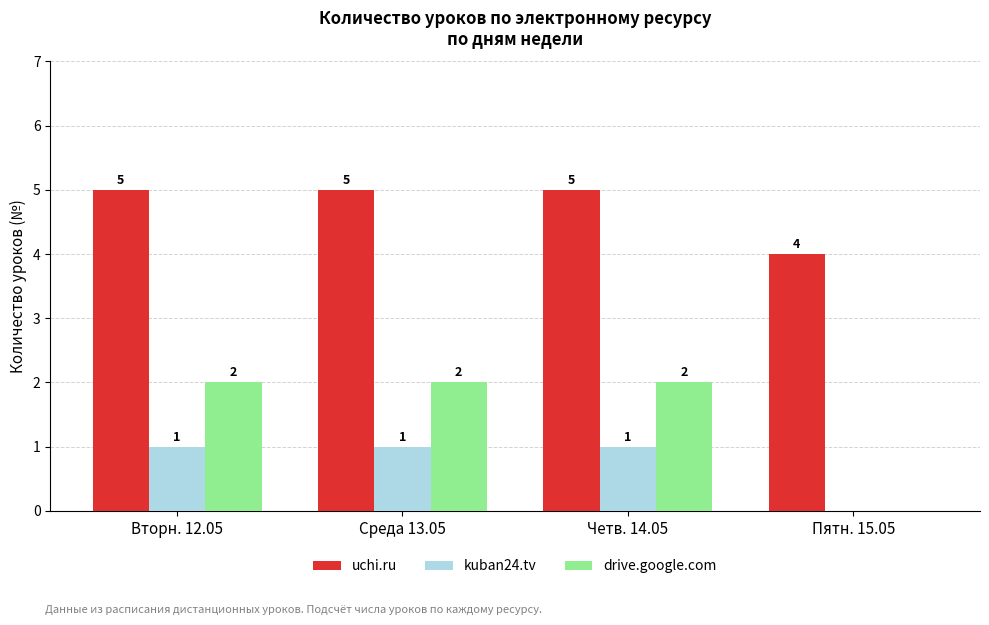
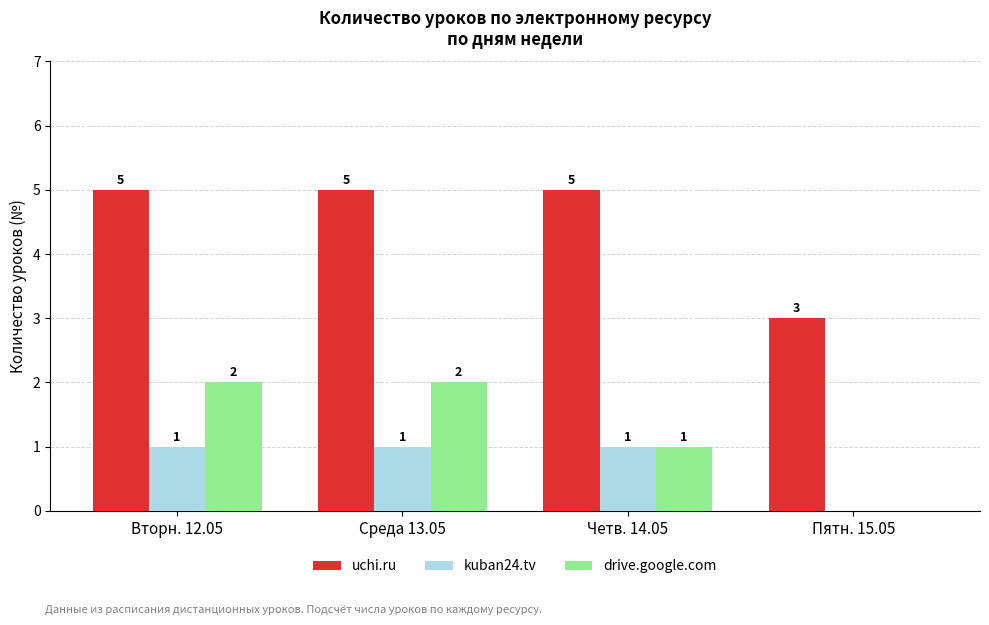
drive.google.com, Четв. 14.05: 2 -> 1
uchi.ru, Пятн. 15.05: 4 -> 3
